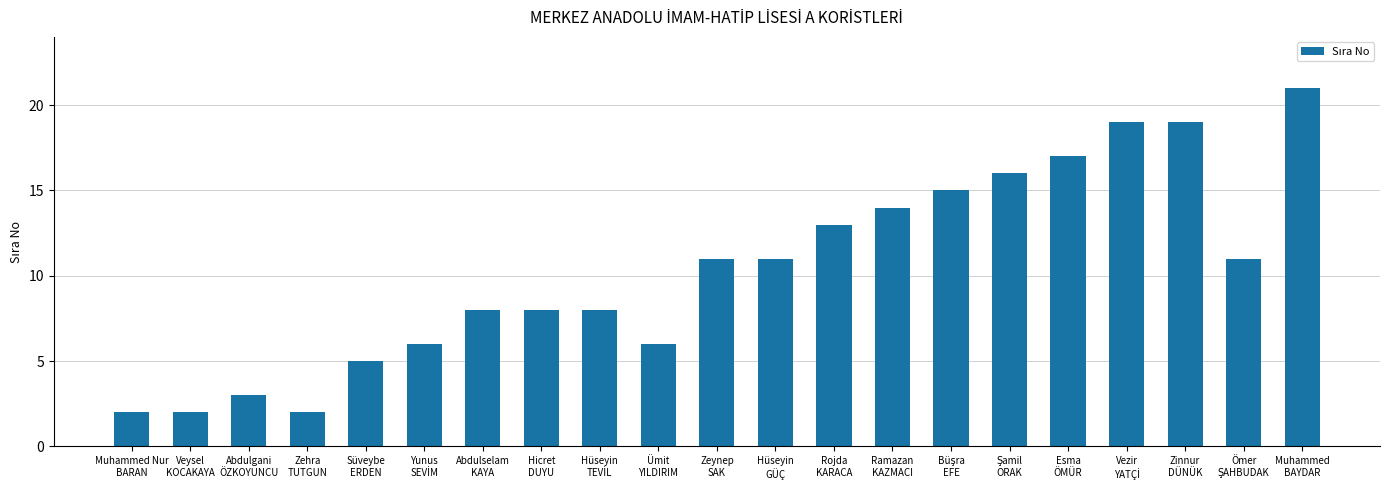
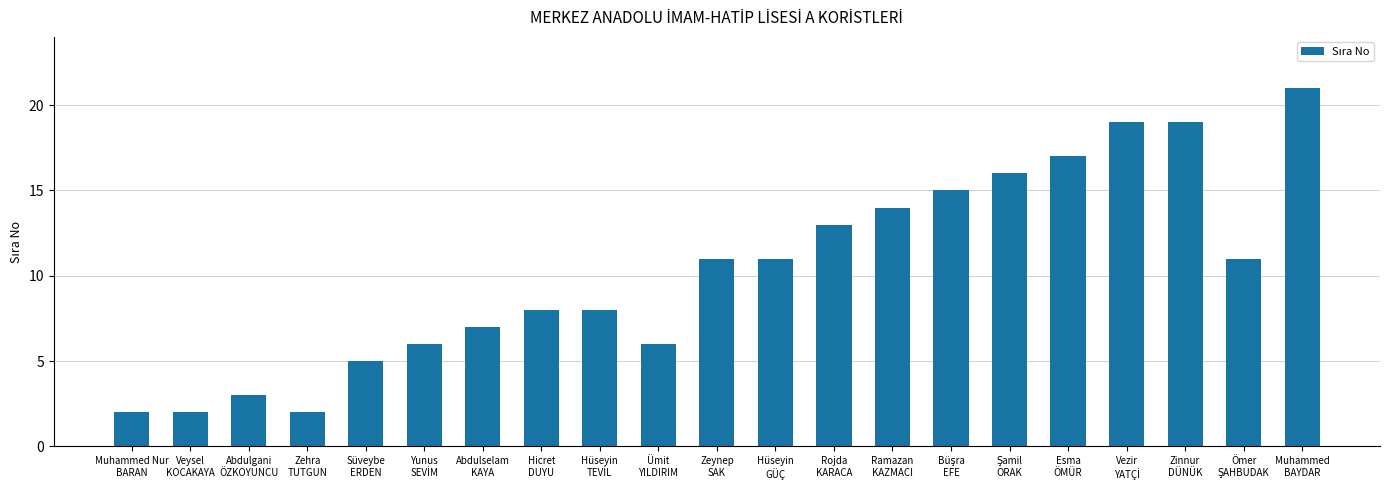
Abdulselam KAYA: 8 -> 7
